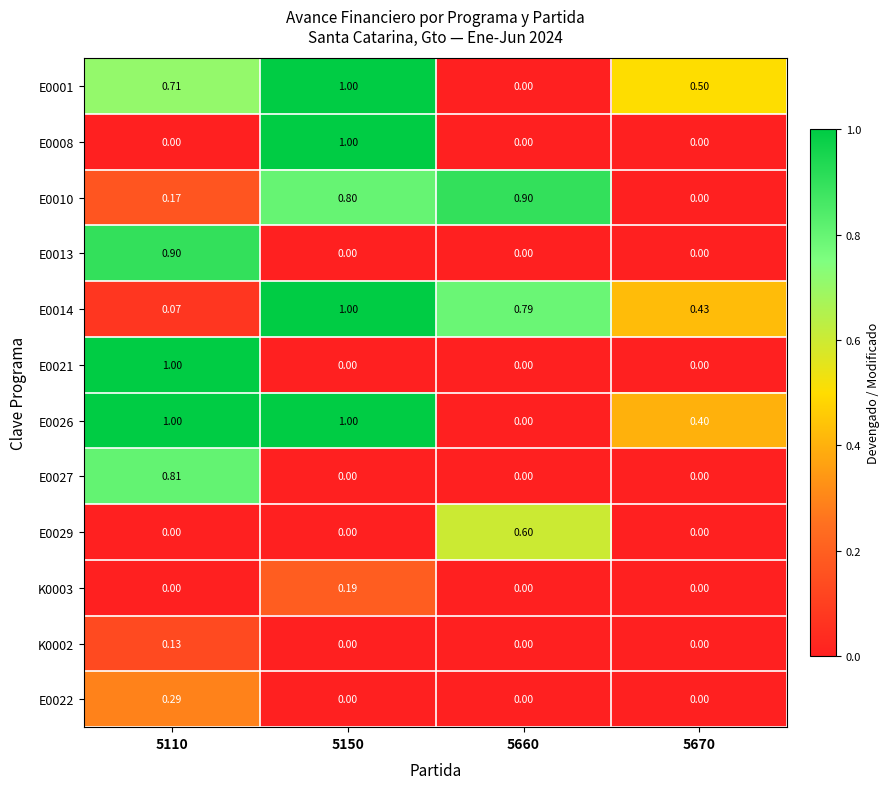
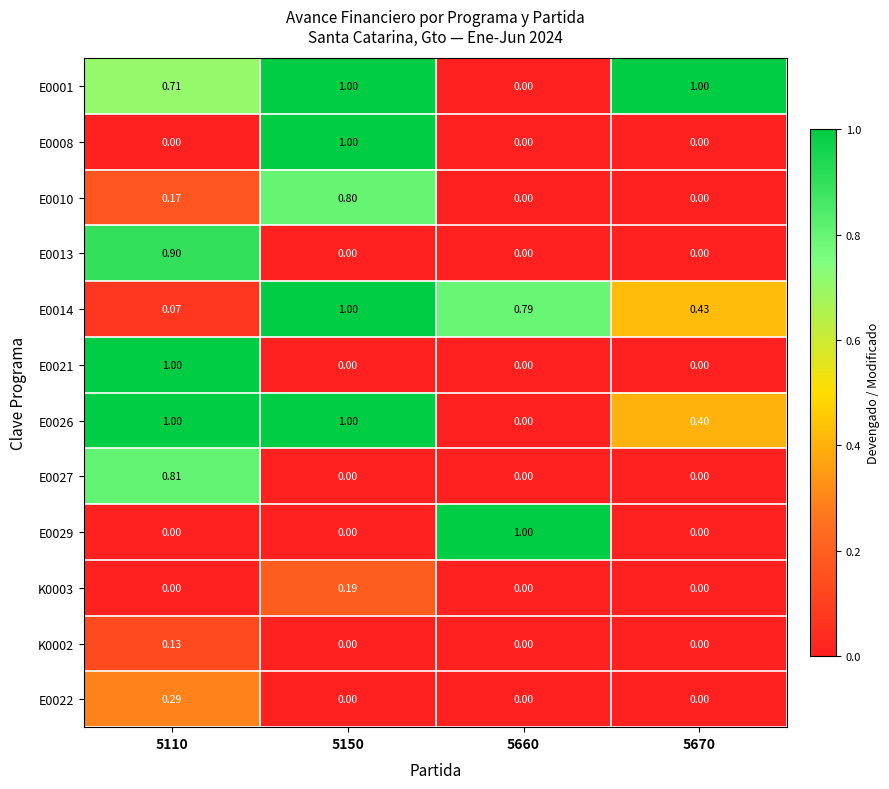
E0001, 5670: 0.50 -> 1.00
E0010, 5660: 0.90 -> 0.00
E0029, 5660: 0.60 -> 1.00
